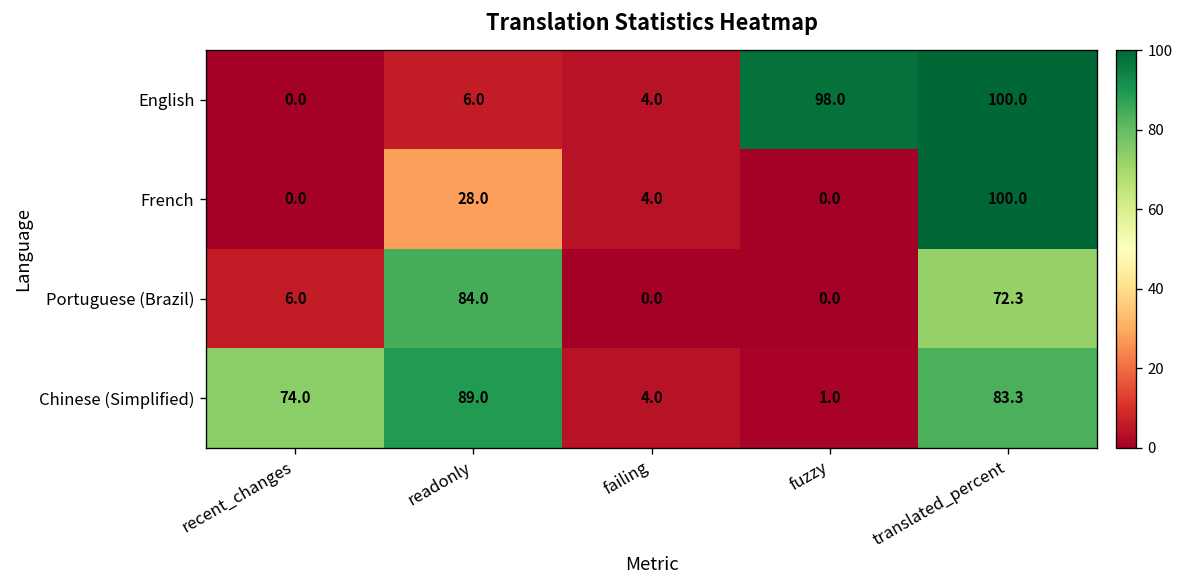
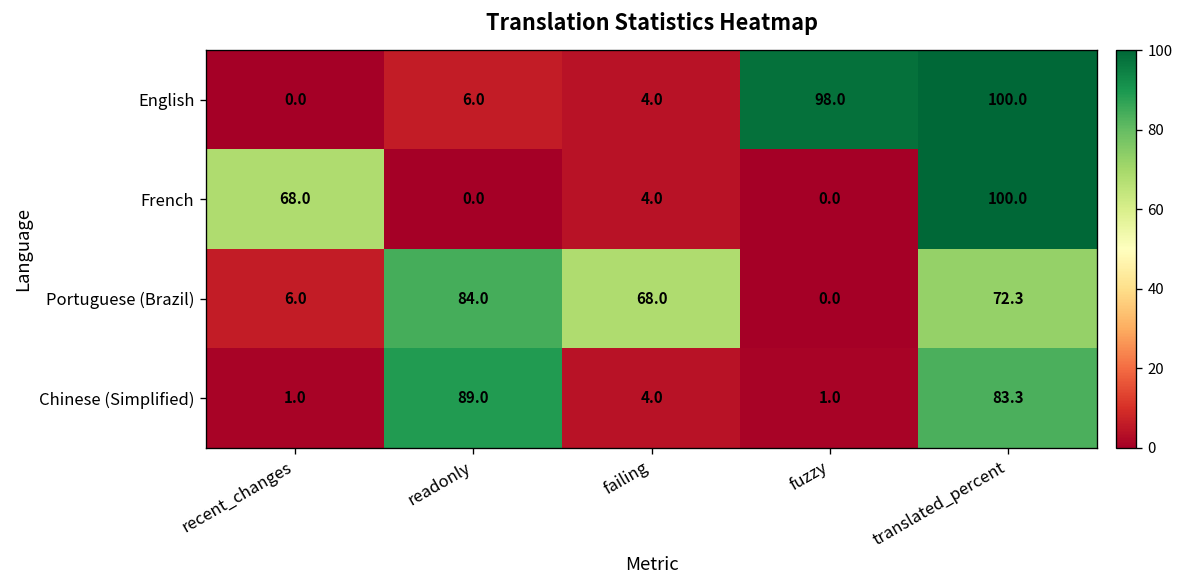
French, recent_changes: 0.0 -> 68.0
French, readonly: 28.0 -> 0.0
Portuguese (Brazil), failing: 0.0 -> 68.0
Chinese (Simplified), recent_changes: 74.0 -> 1.0
